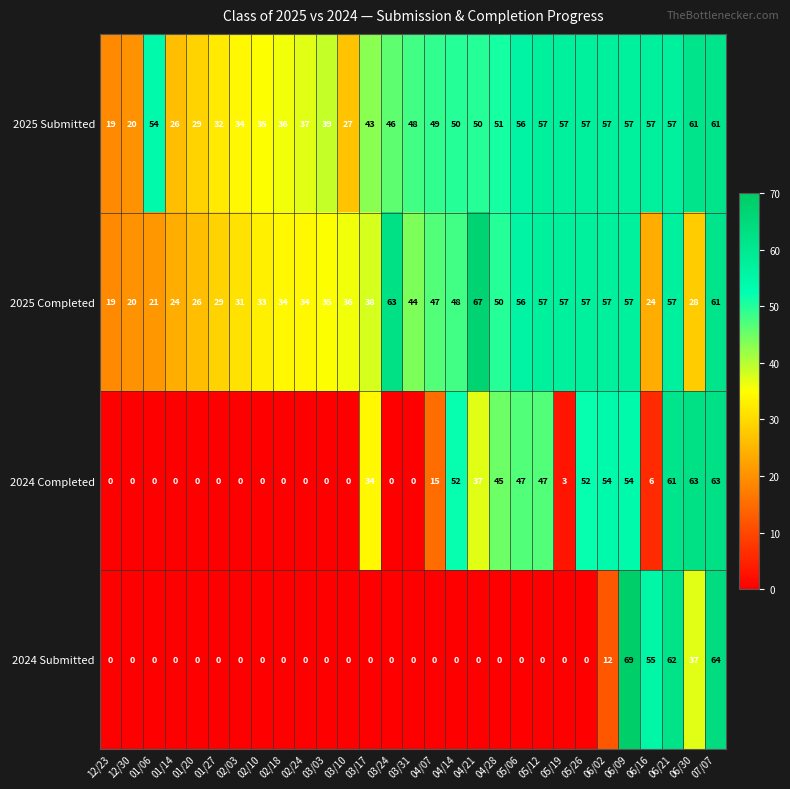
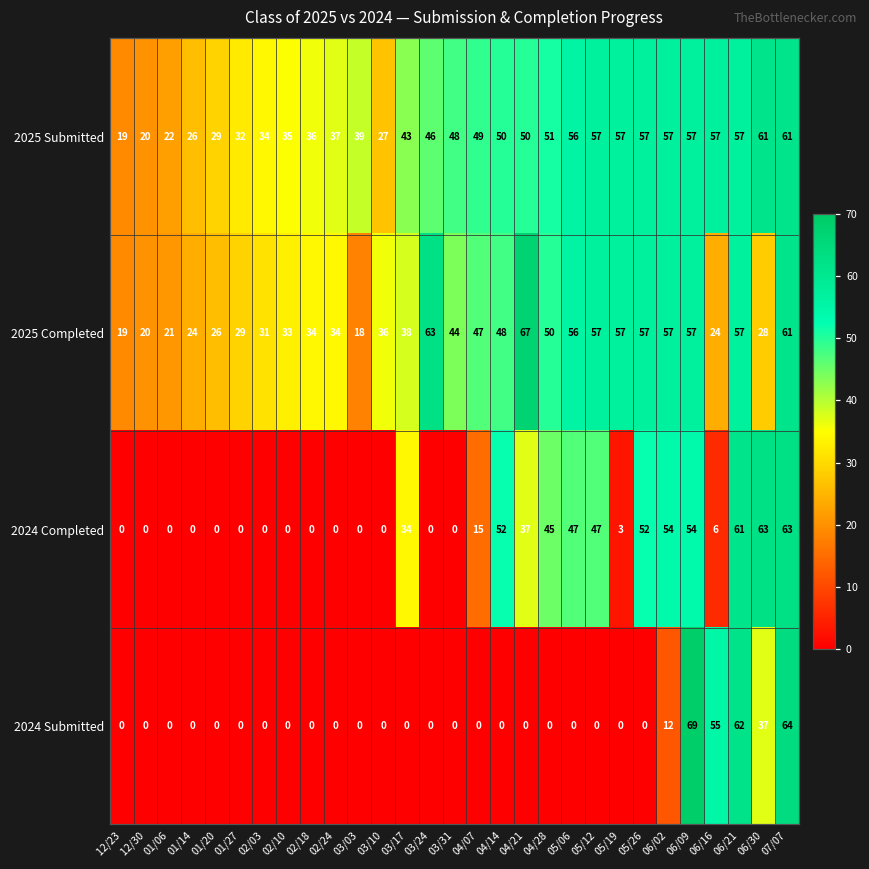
2025 Submitted, 01/06: 54 -> 22
2025 Completed, 03/03: 35 -> 18
